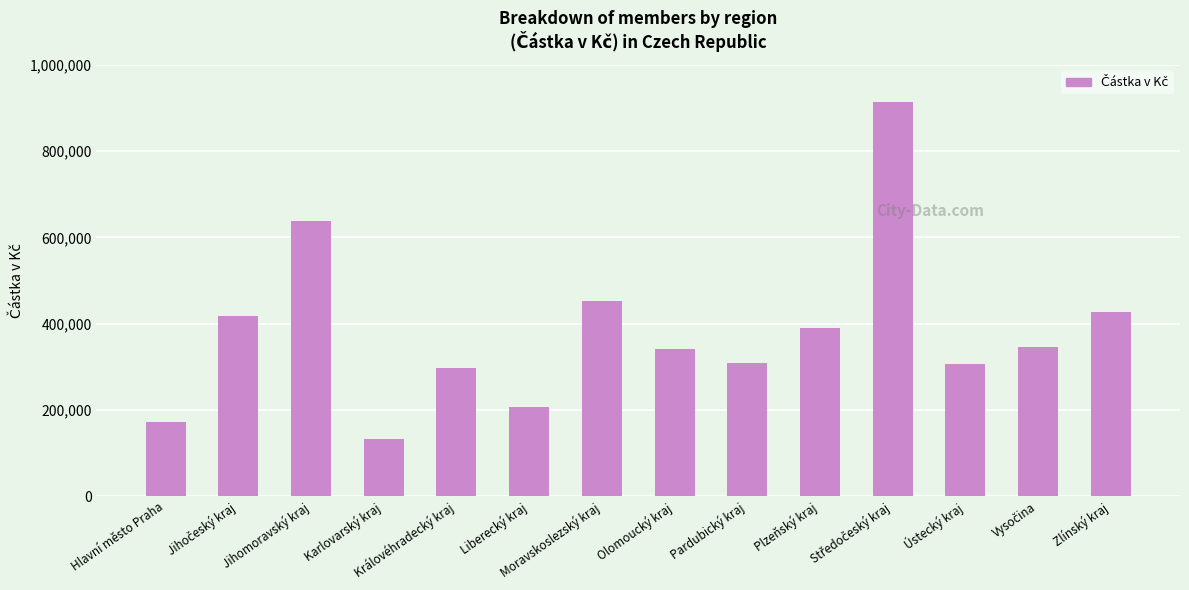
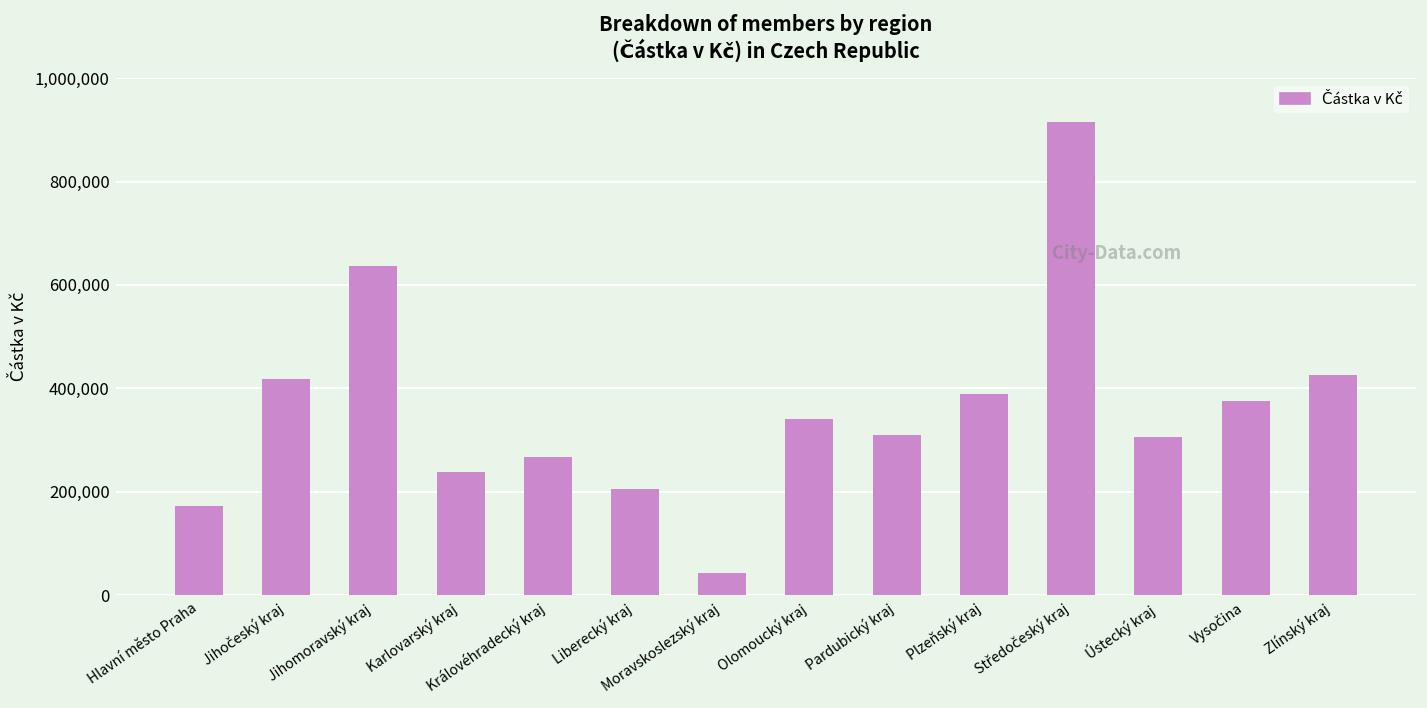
Karlovarský kraj: 130,000 -> 240,000
Královéhradecký kraj: 300,000 -> 270,000
Moravskoslezský kraj: 450,000 -> 40,000
Vysočina: 350,000 -> 380,000
